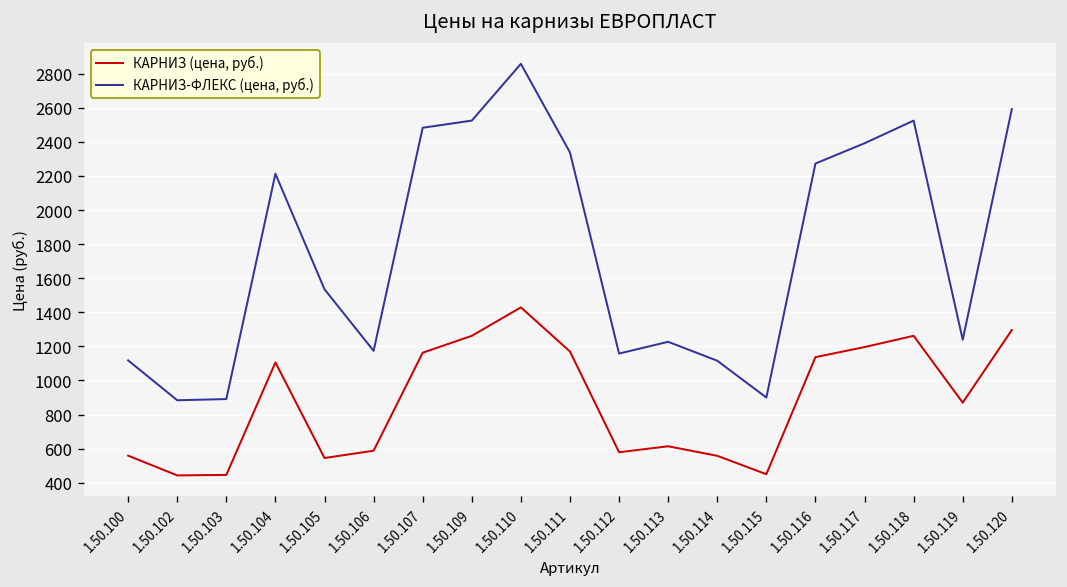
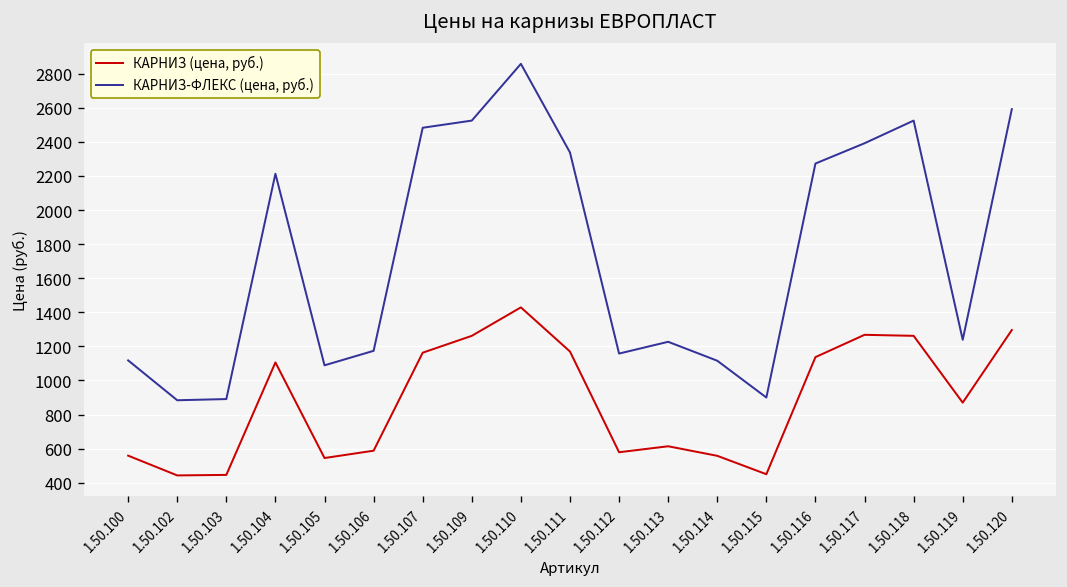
КАРНИЗ-ФЛЕКС (цена, руб.), 1.50.105: 1540 -> 1090
КАРНИЗ (цена, руб.), 1.50.117: 1200 -> 1270
